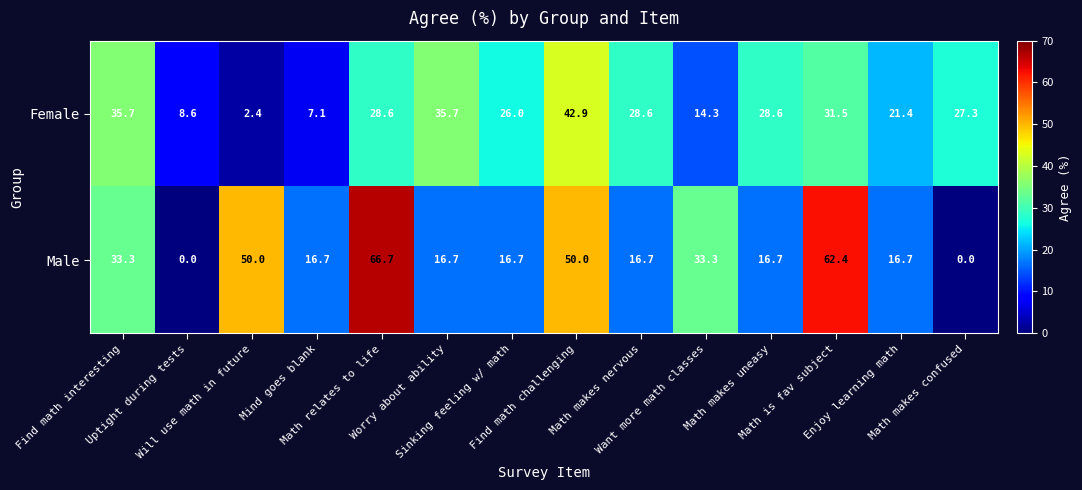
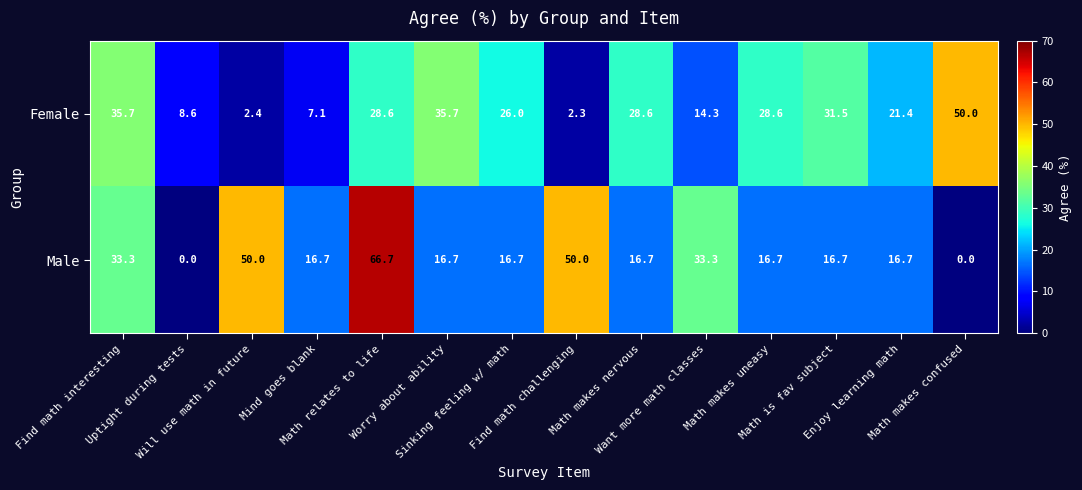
Female, Find math challenging: 42.9 -> 2.3
Female, Math makes confused: 27.3 -> 50.0
Male, Math is fav subject: 62.4 -> 16.7
